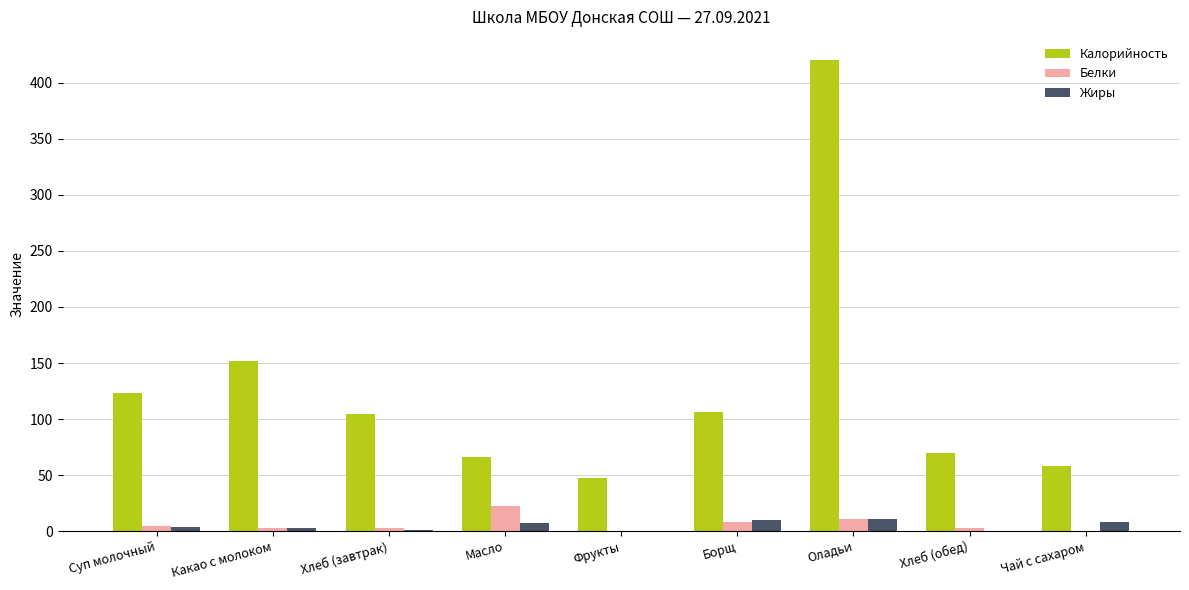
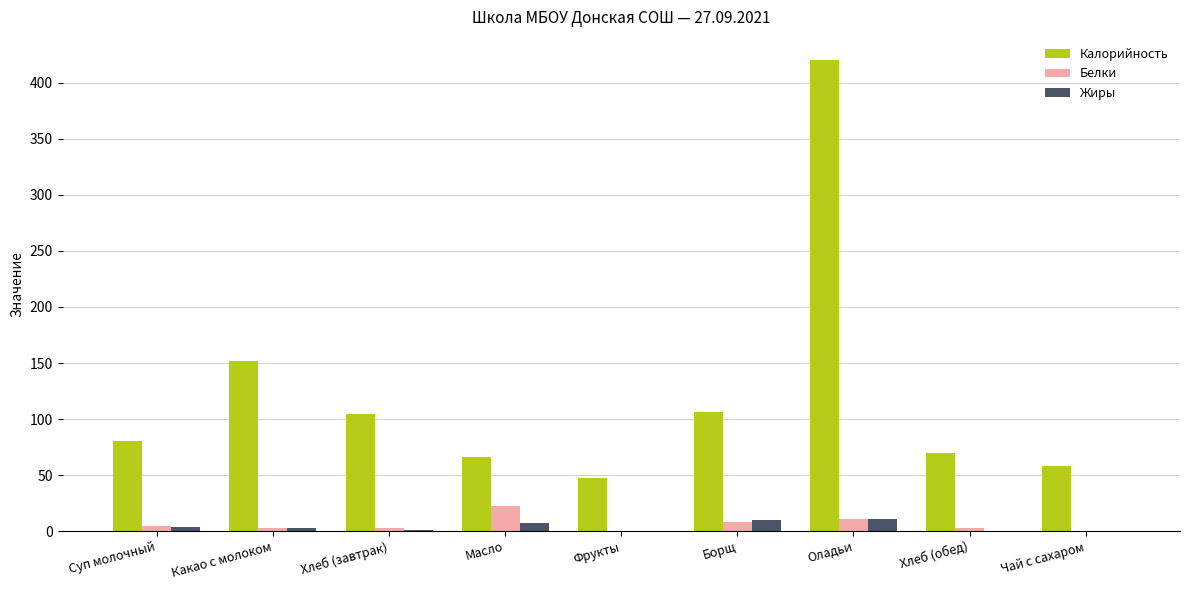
Калорийность, Суп молочный: 123 -> 81
Жиры, Чай с сахаром: 8 -> 0
